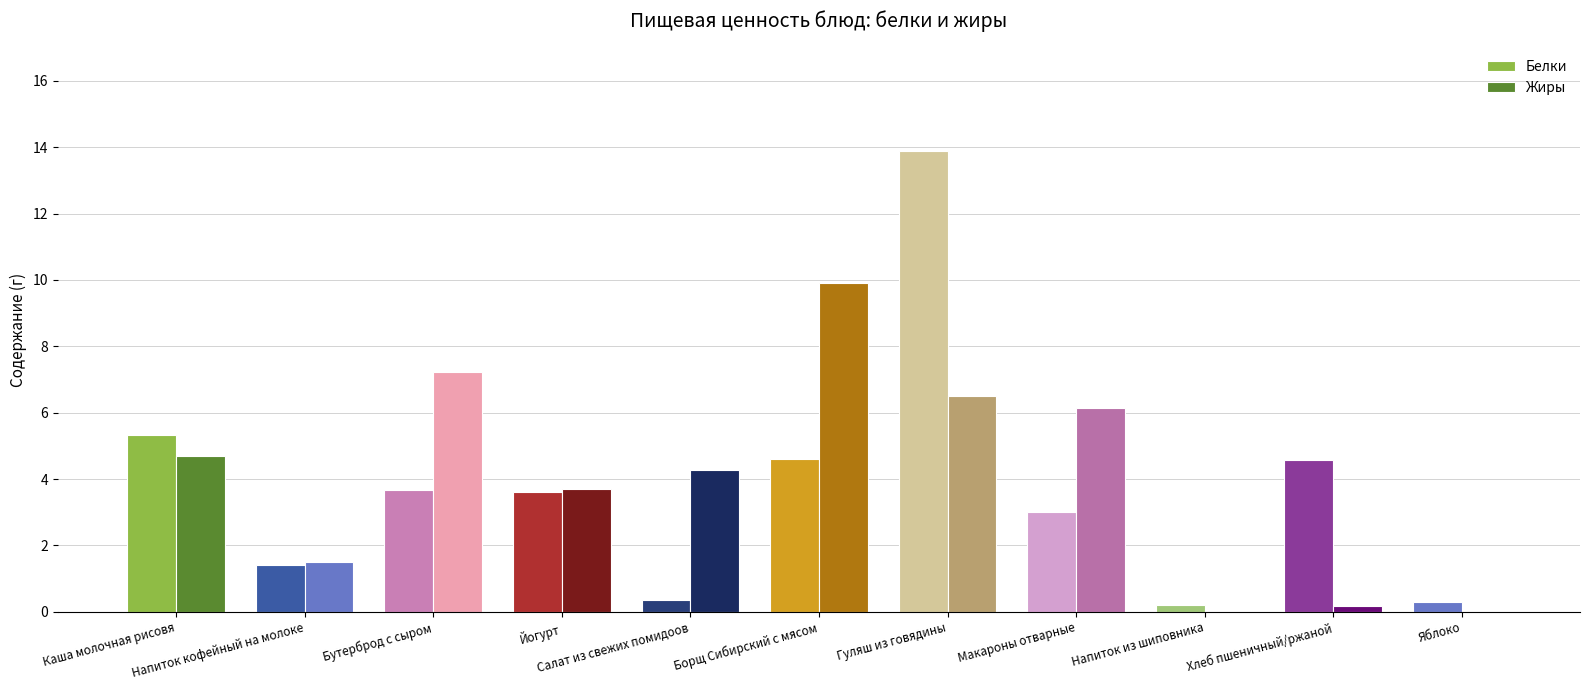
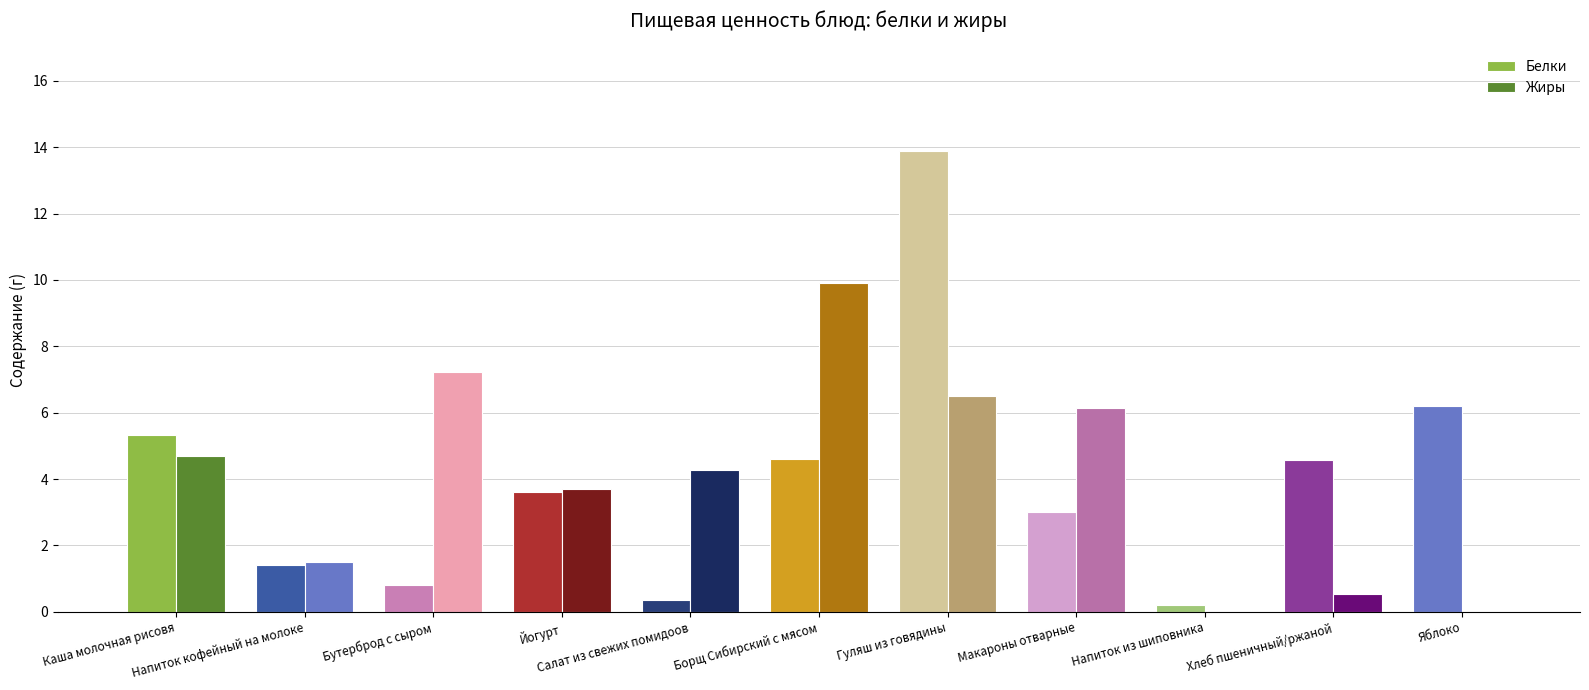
Белки, Бутерброд с сыром: 3.7 -> 0.8
Жиры, Хлеб пшеничный/ржаной: 0.2 -> 0.5
Белки, Яблоко: 0.3 -> 6.2
